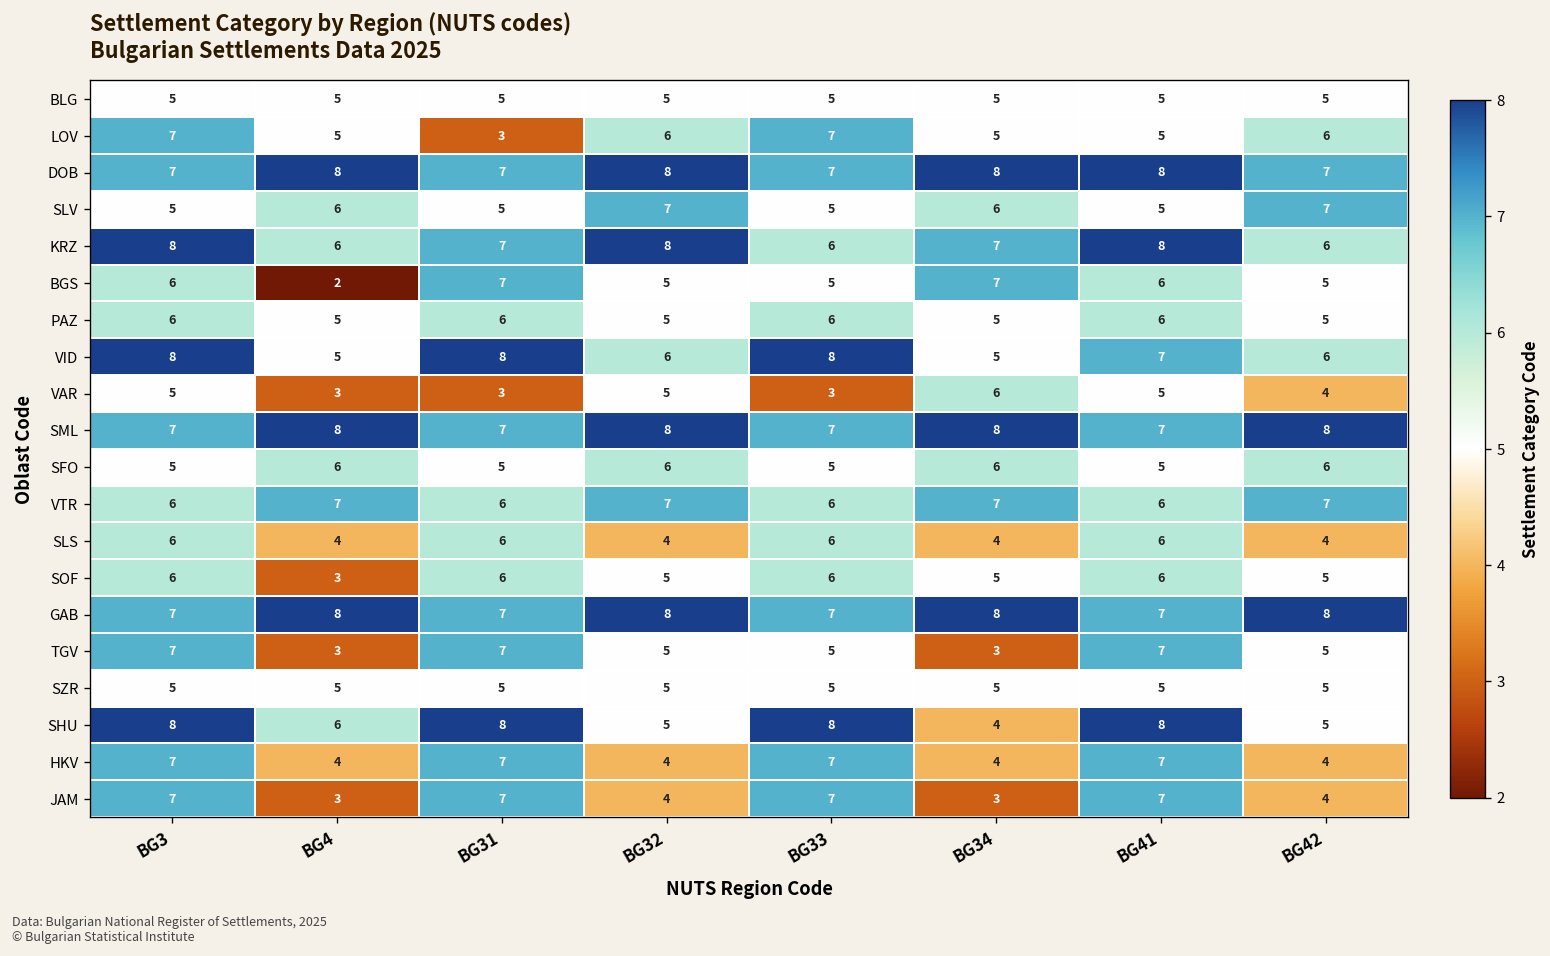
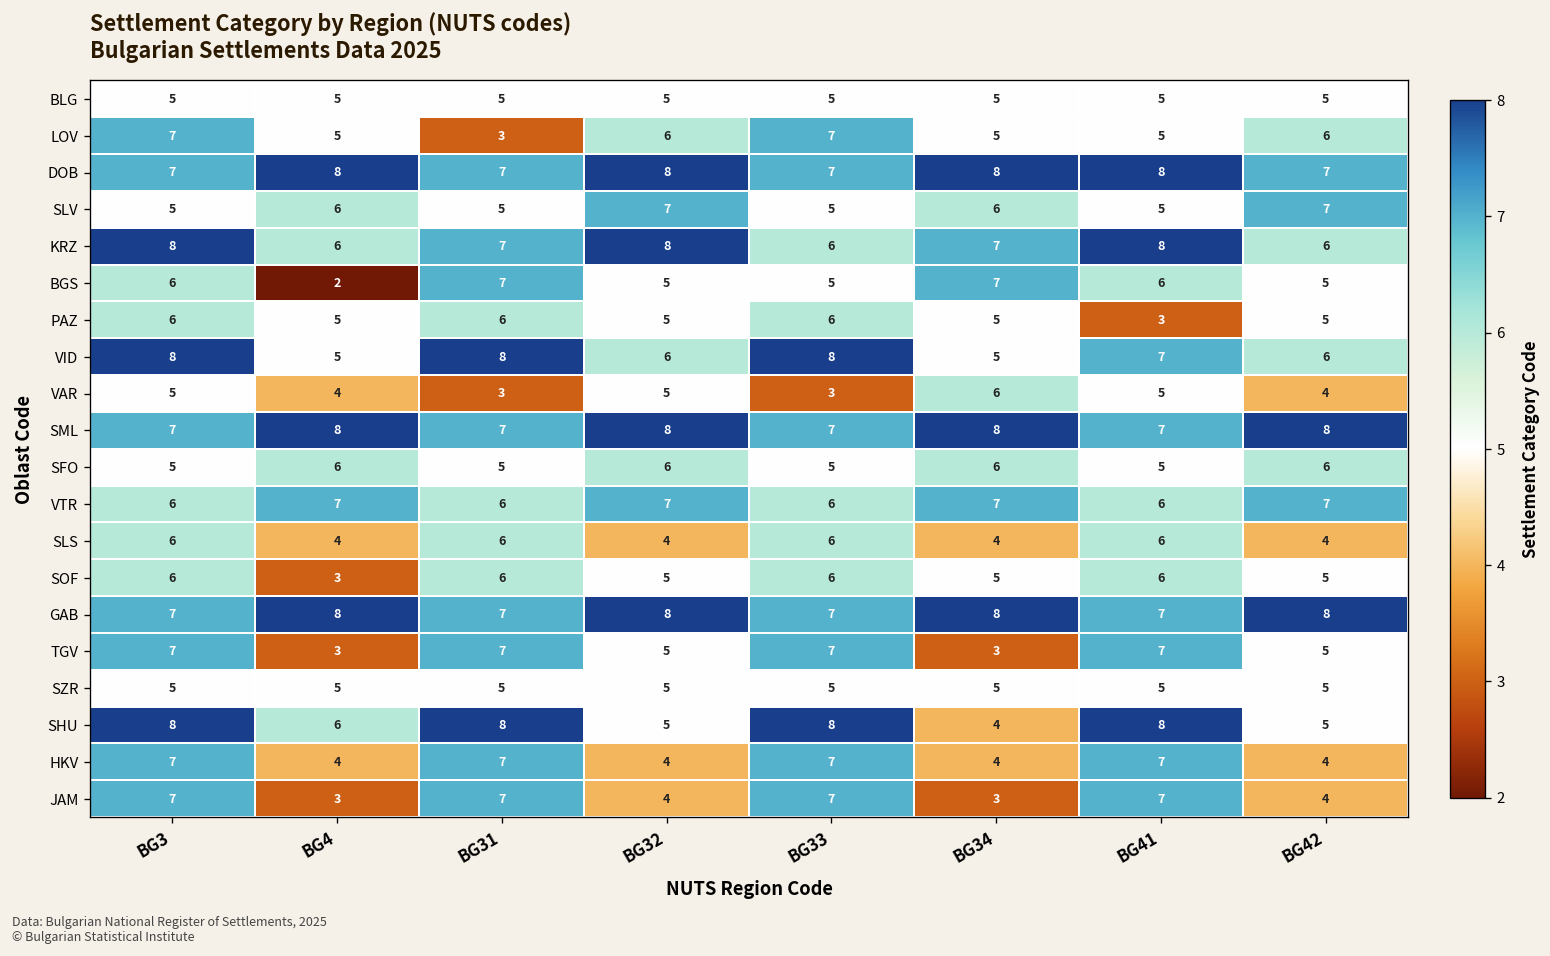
PAZ, BG41: 6 -> 3
VAR, BG4: 3 -> 4
TGV, BG33: 5 -> 7
